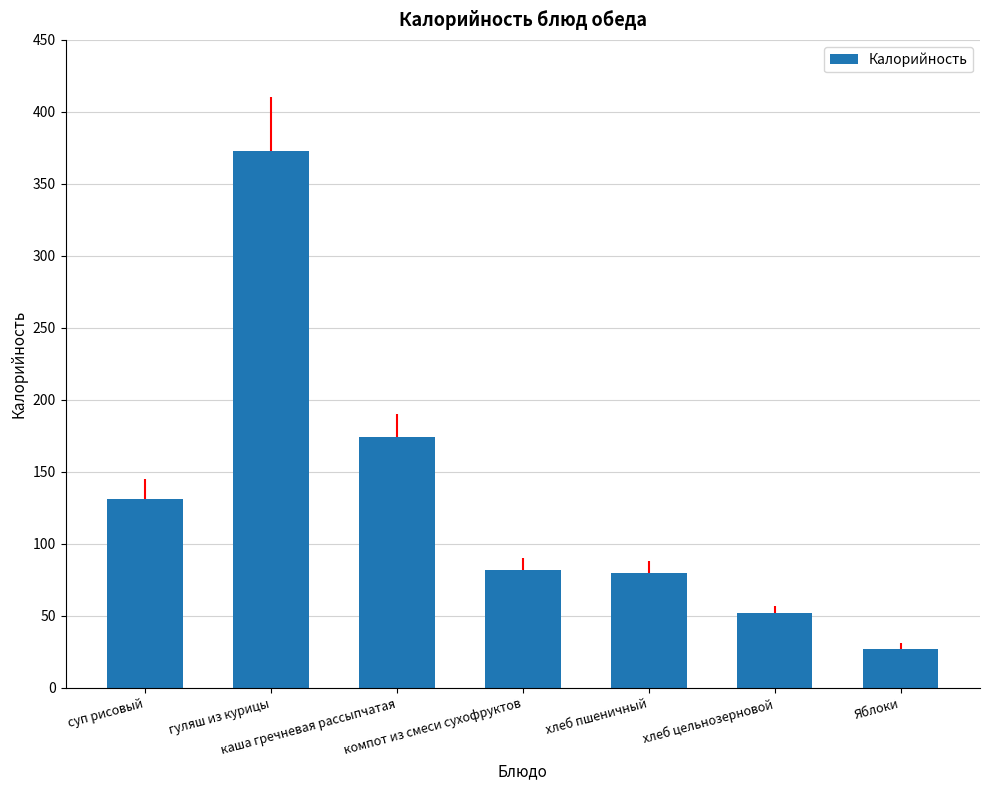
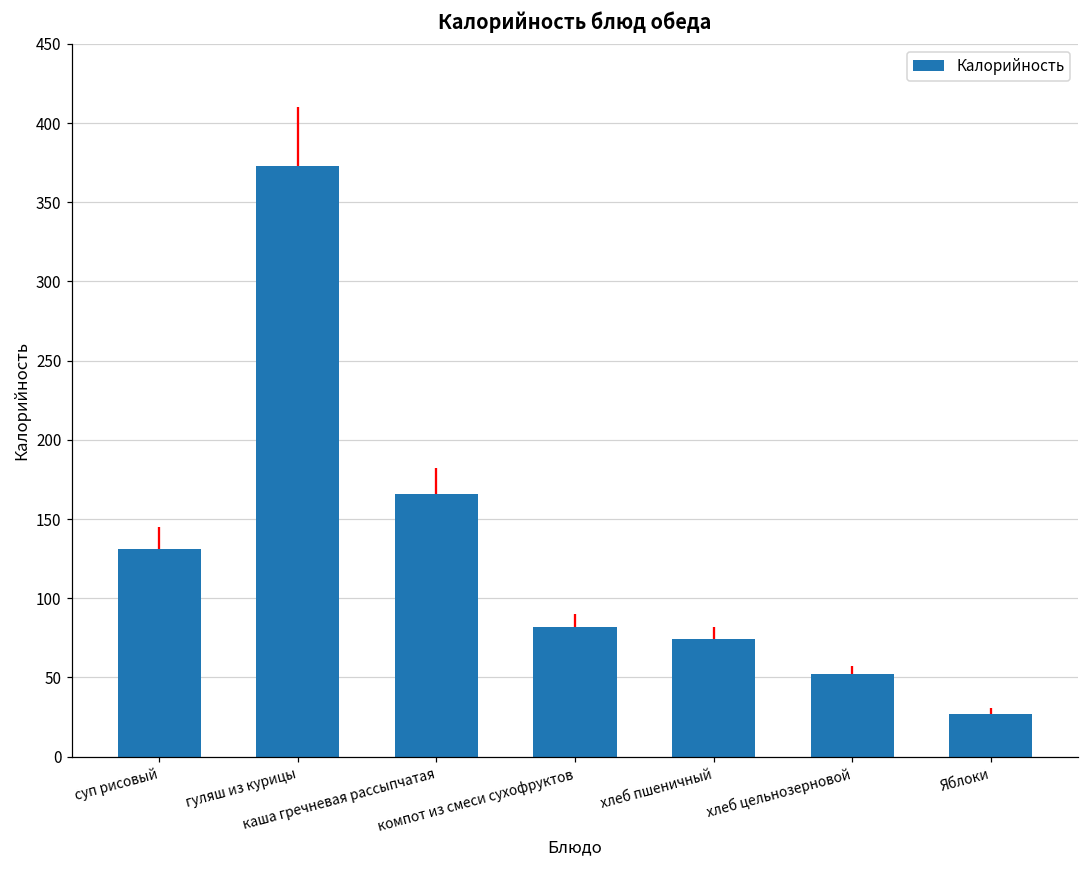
каша гречневая рассыпчатая: 174 -> 166
хлеб пшеничный: 80 -> 74
